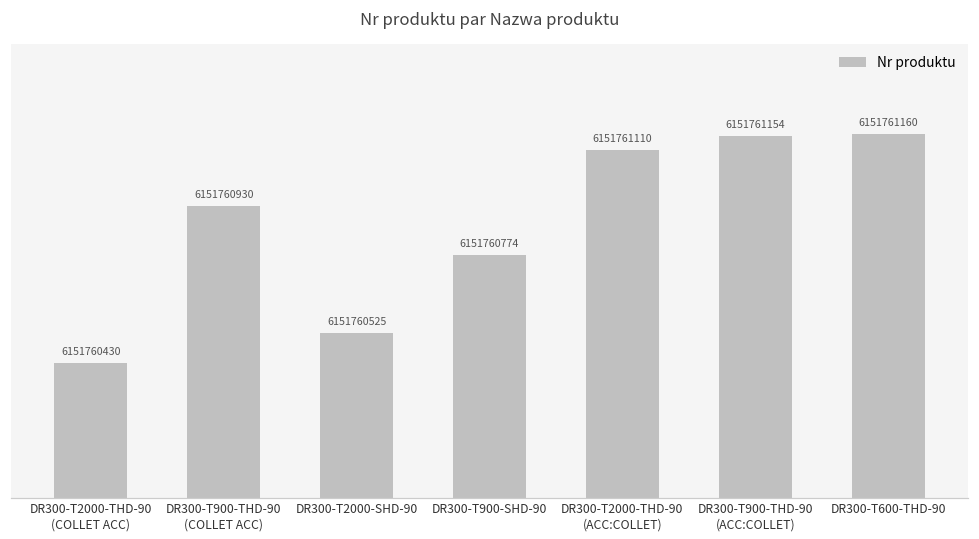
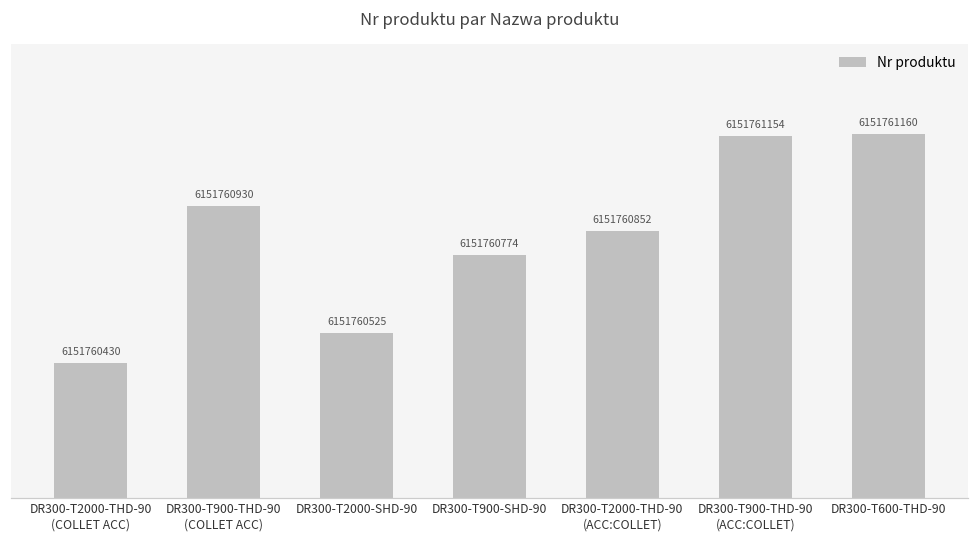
DR300-T2000-THD-90 (ACC:COLLET): 6151761110 -> 6151760852
